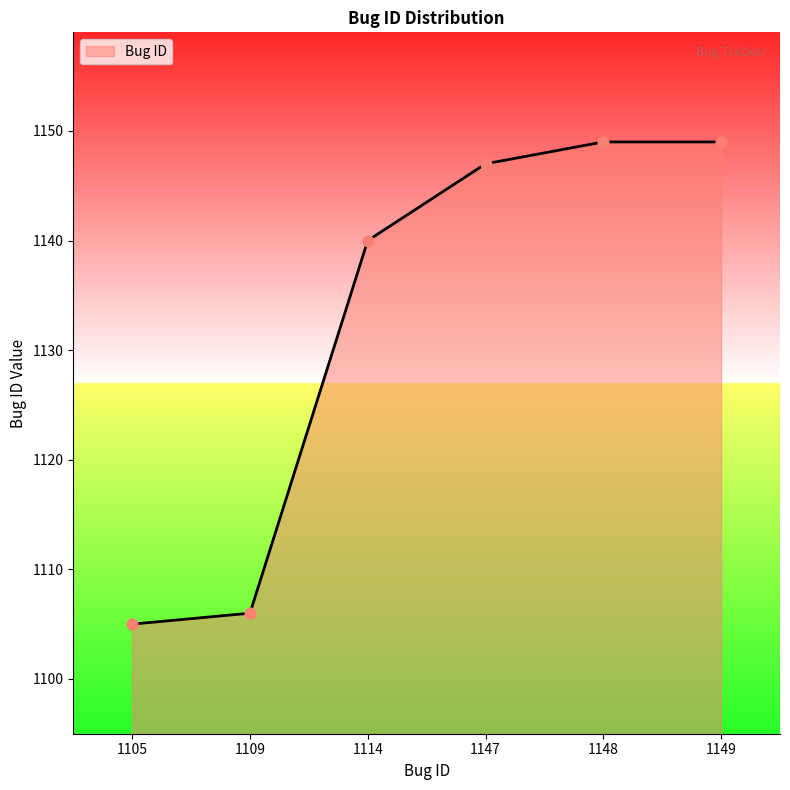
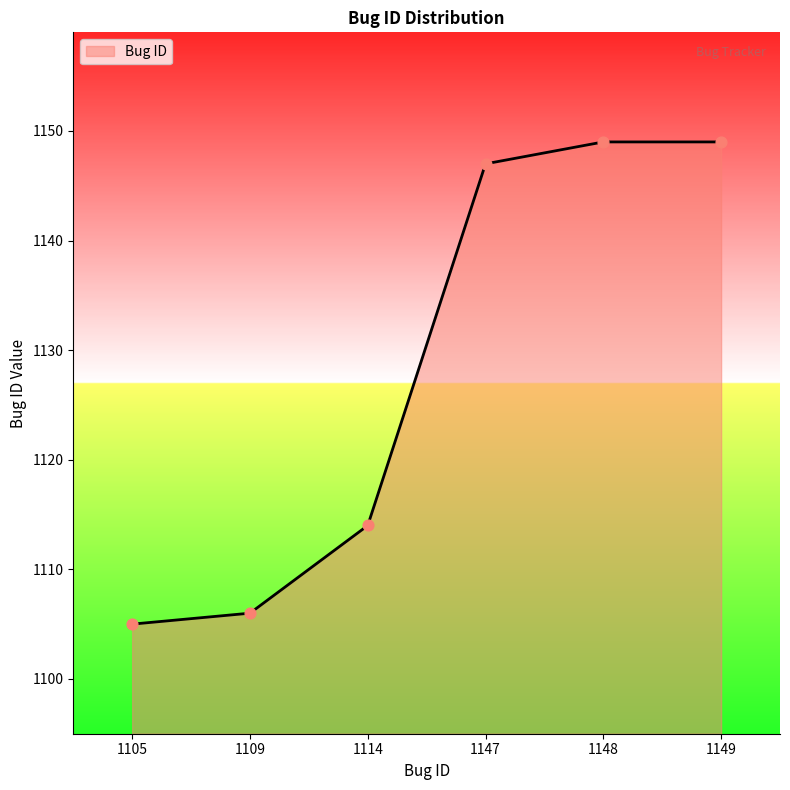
1114: 1140 -> 1114
